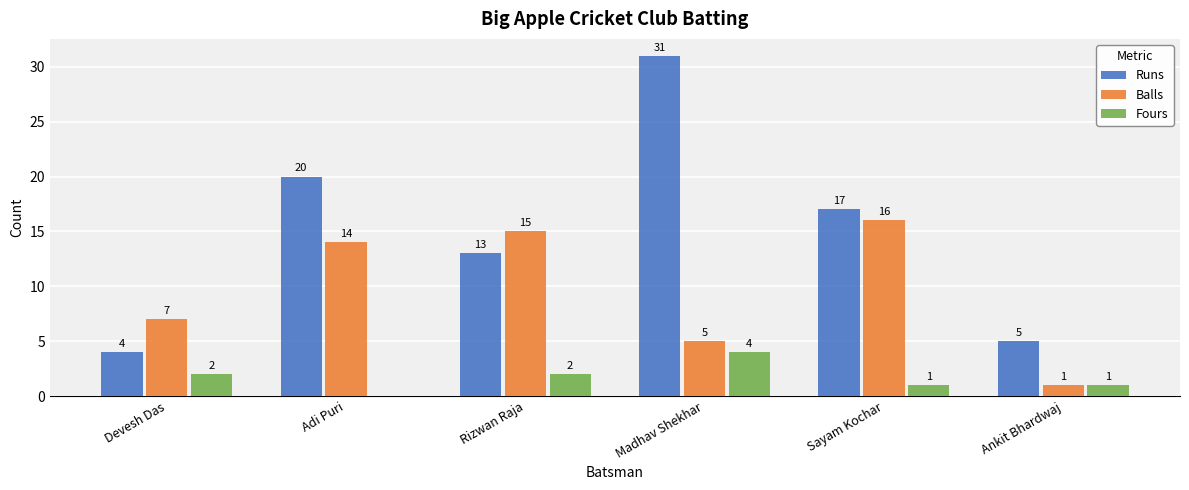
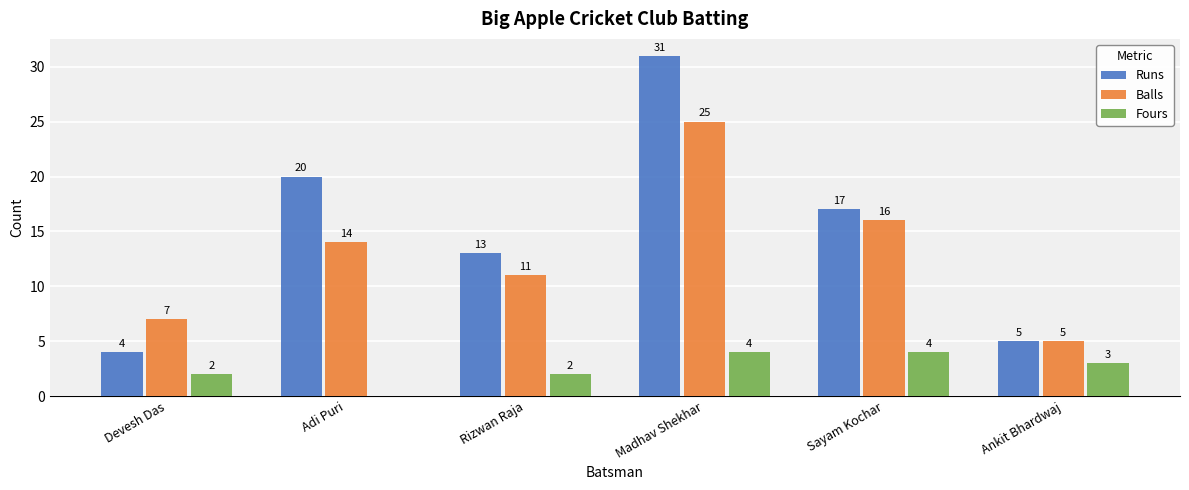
Balls, Rizwan Raja: 15 -> 11
Balls, Madhav Shekhar: 5 -> 25
Fours, Sayam Kochar: 1 -> 4
Balls, Ankit Bhardwaj: 1 -> 5
Fours, Ankit Bhardwaj: 1 -> 3
